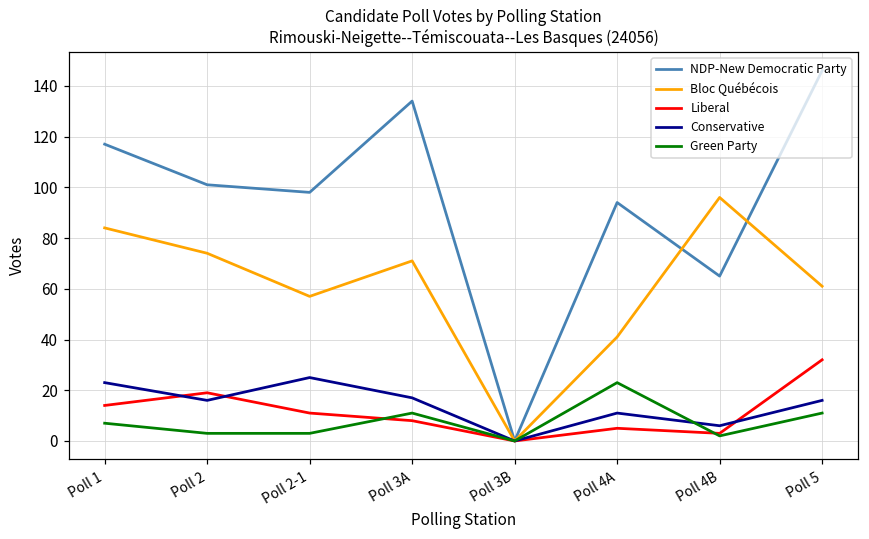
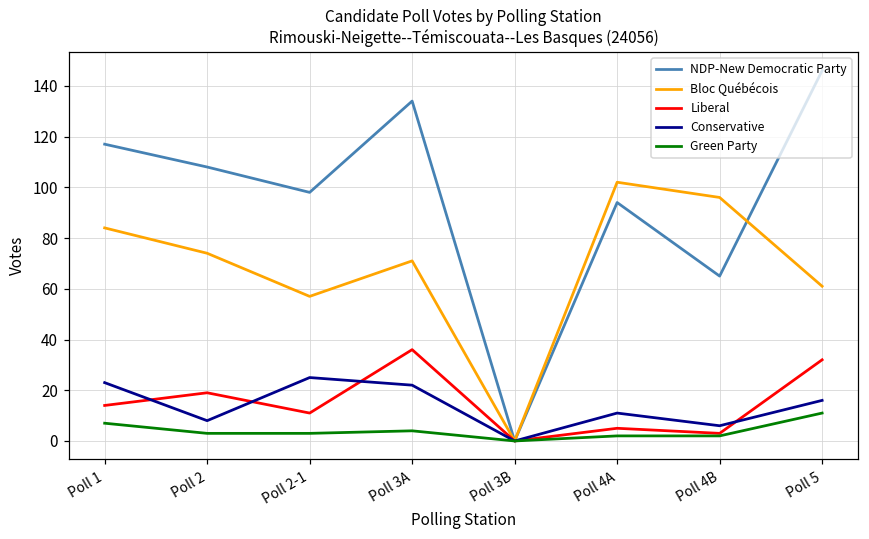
NDP-New Democratic Party, Poll 2: 101 -> 108
Conservative, Poll 2: 16 -> 8
Liberal, Poll 3A: 8 -> 36
Conservative, Poll 3A: 17 -> 22
Green Party, Poll 3A: 11 -> 4
Bloc Québécois, Poll 4A: 41 -> 102
Green Party, Poll 4A: 23 -> 2
